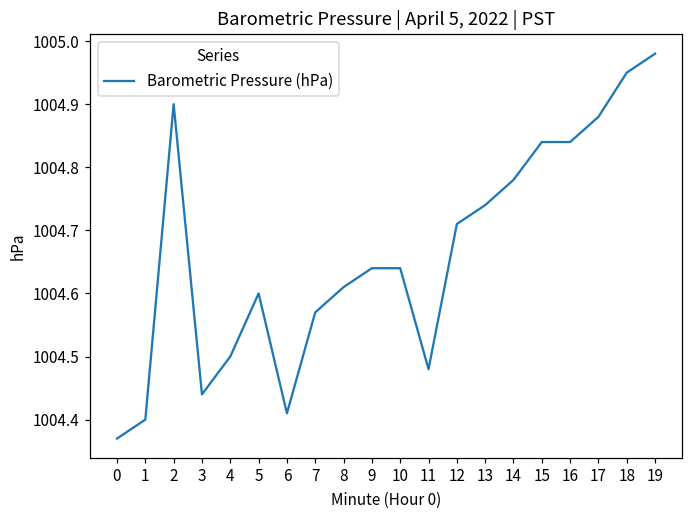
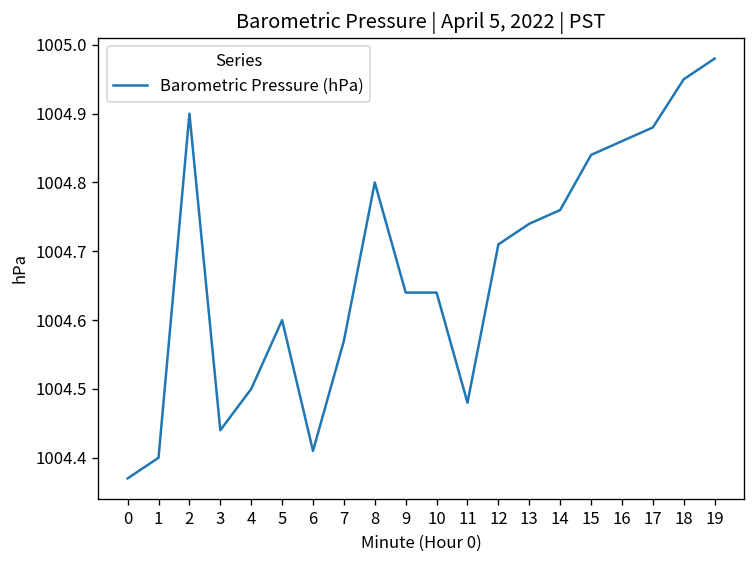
8: 1004.61 -> 1004.80
14: 1004.78 -> 1004.76
16: 1004.84 -> 1004.86
